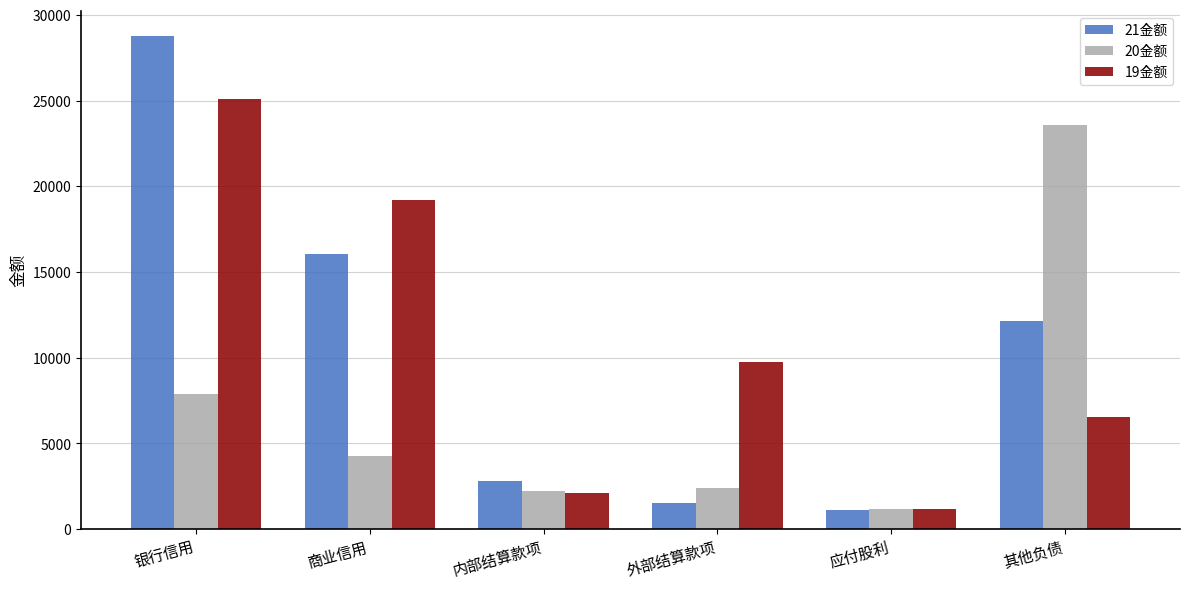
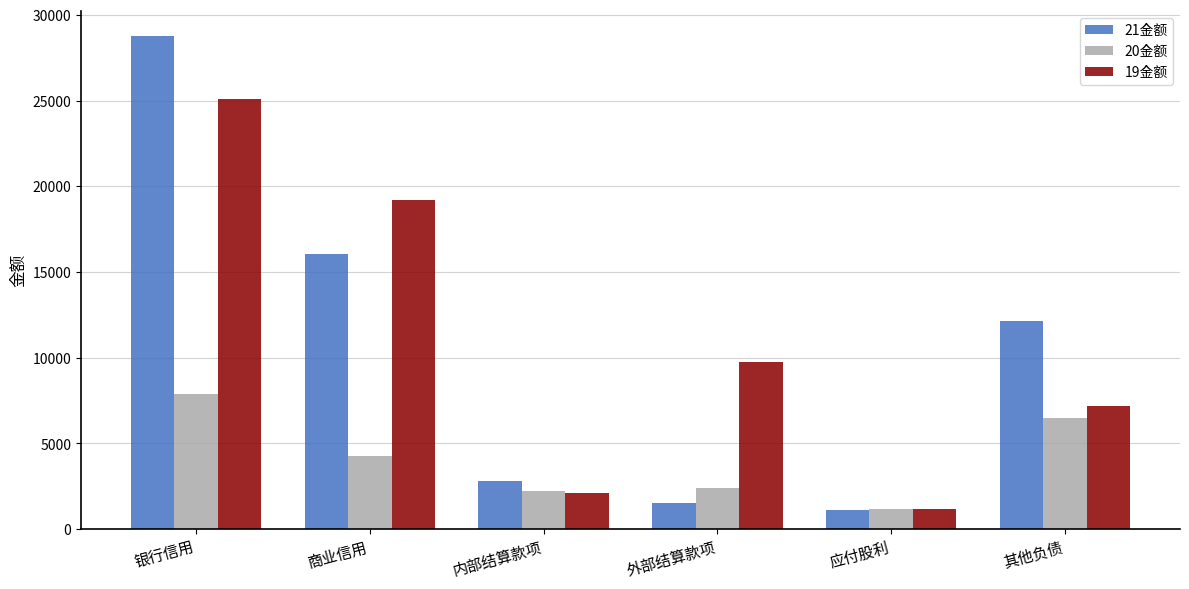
20金额, 其他负债: 23600 -> 6500
19金额, 其他负债: 6600 -> 7200
